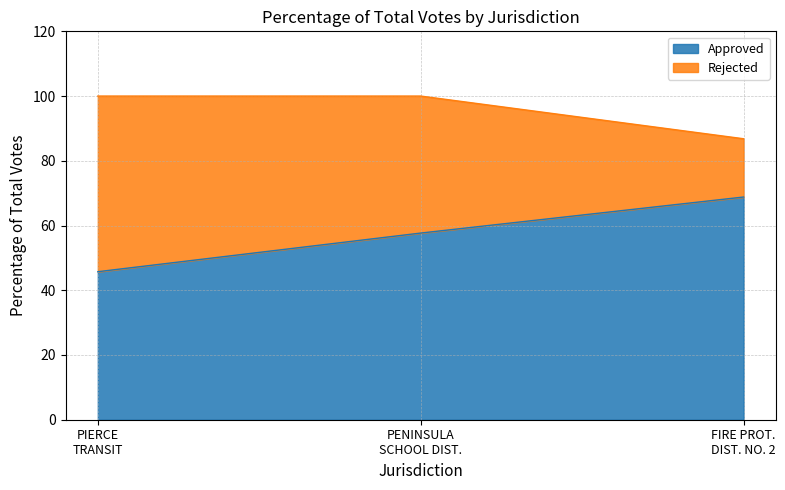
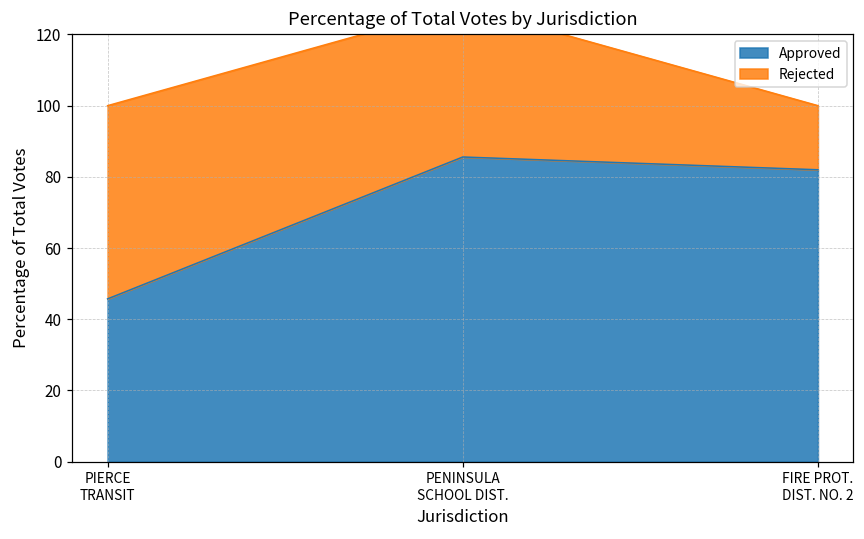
Approved, PENINSULA SCHOOL DIST.: 58 -> 86
Approved, FIRE PROT. DIST. NO. 2: 69 -> 82
